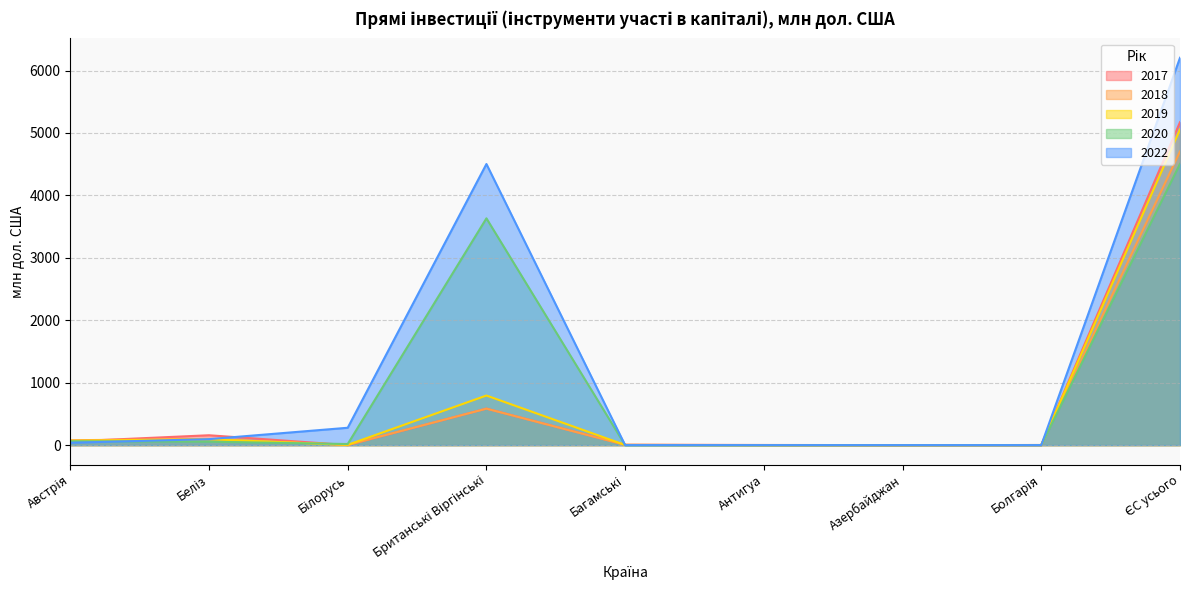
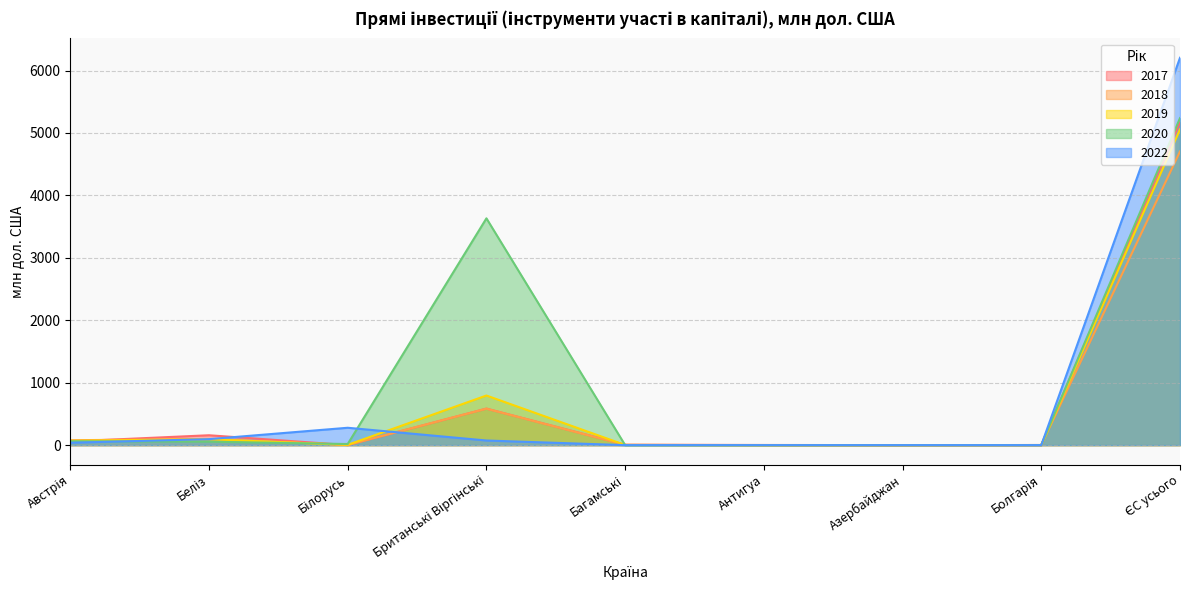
2022, Британські Віргінські: 4500 -> 100
2020, ЄС усього: 4500 -> 5200
